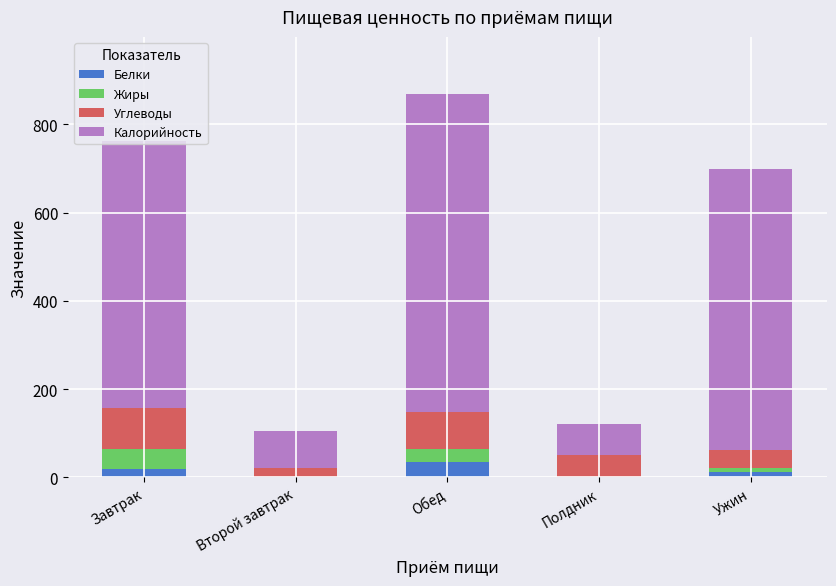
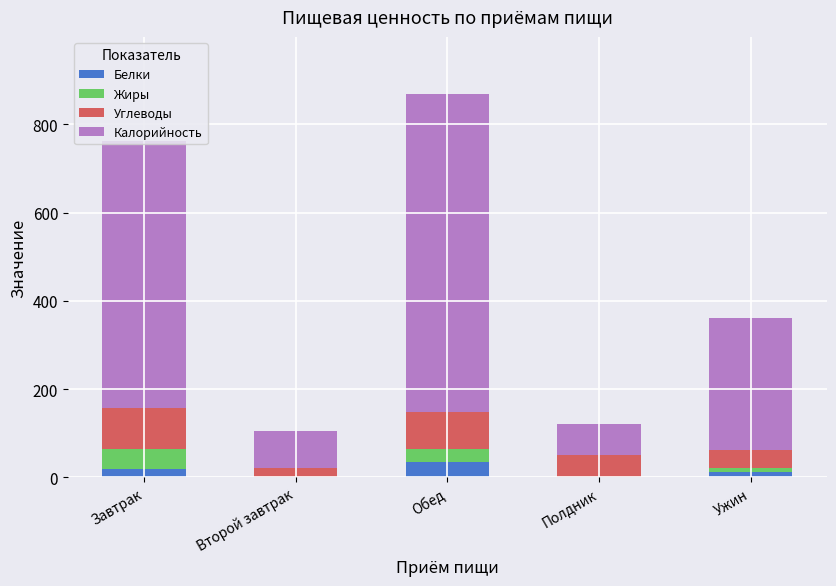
Калорийность, Ужин: 640 -> 300
